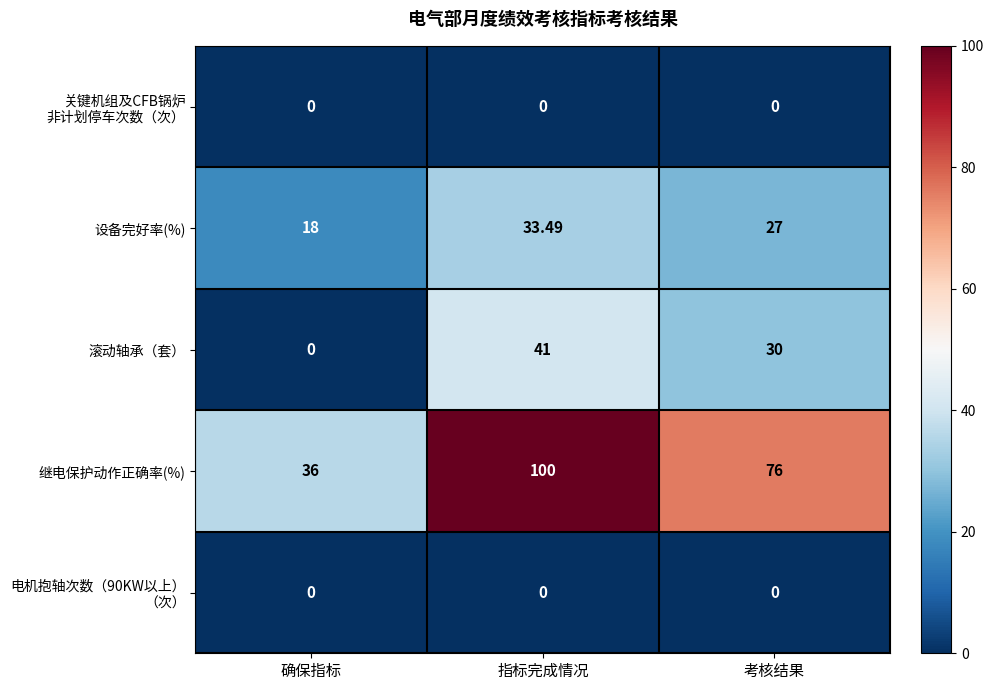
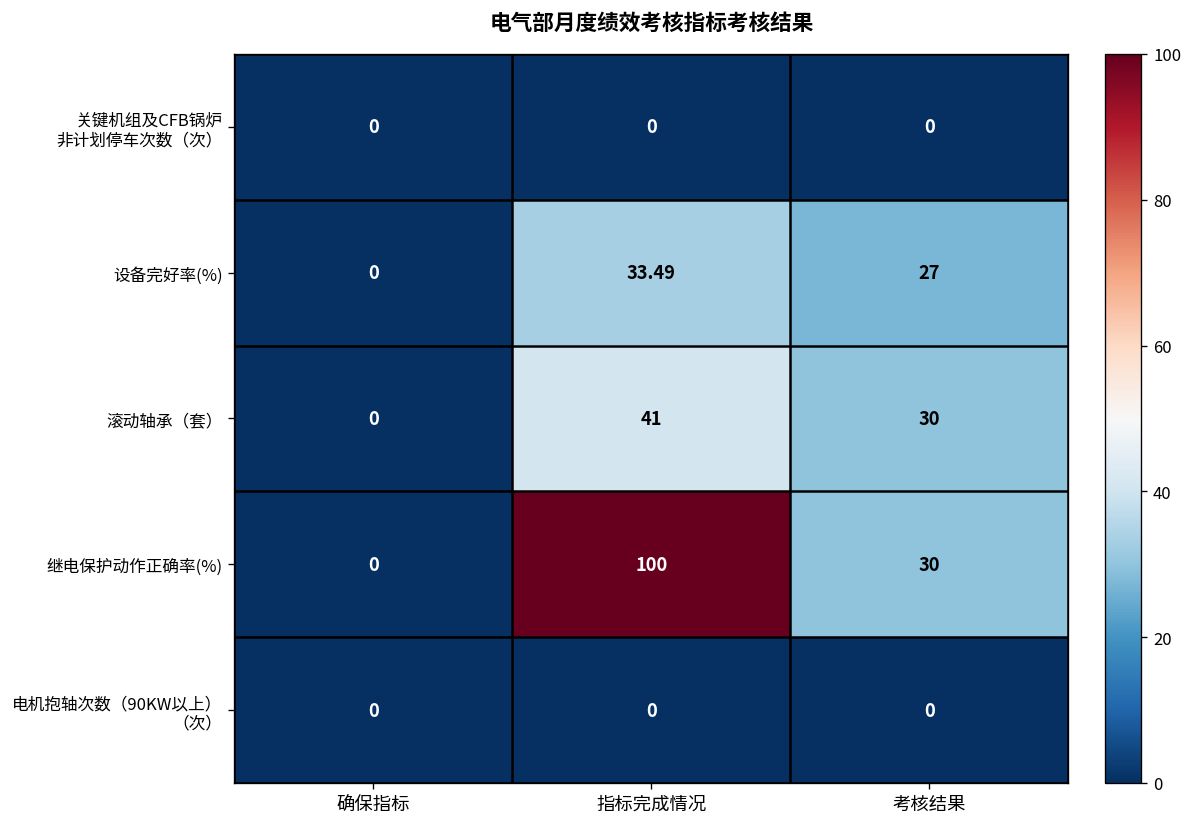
设备完好率(%), 确保指标: 18 -> 0
继电保护动作正确率(%), 确保指标: 36 -> 0
继电保护动作正确率(%), 考核结果: 76 -> 30
